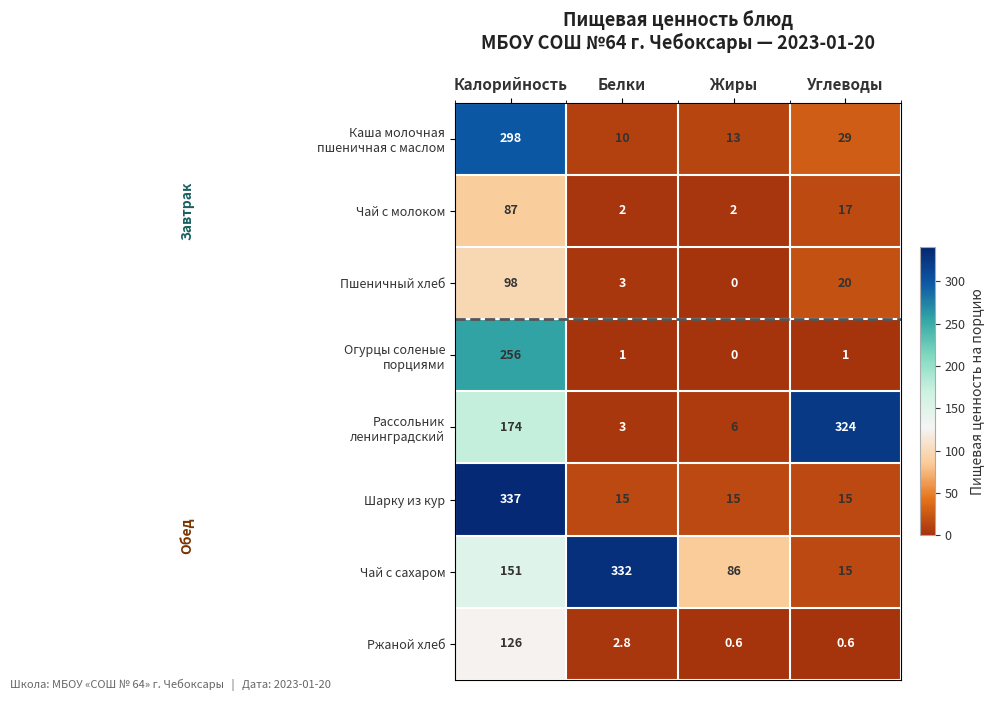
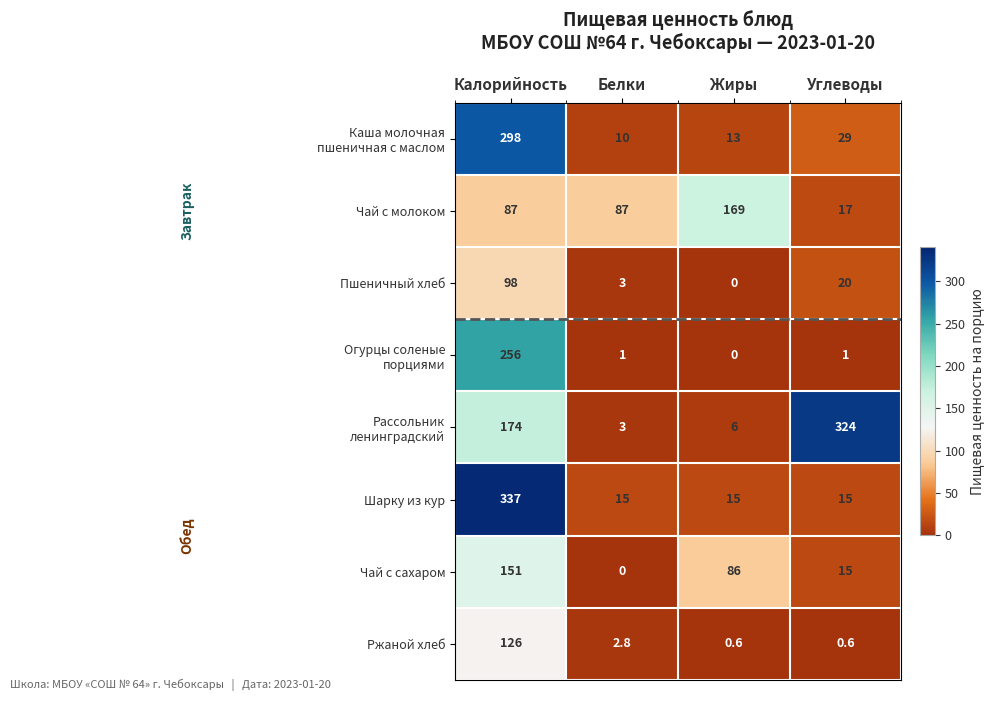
Чай с молоком, Белки: 2 -> 87
Чай с молоком, Жиры: 2 -> 169
Чай с сахаром, Белки: 332 -> 0
